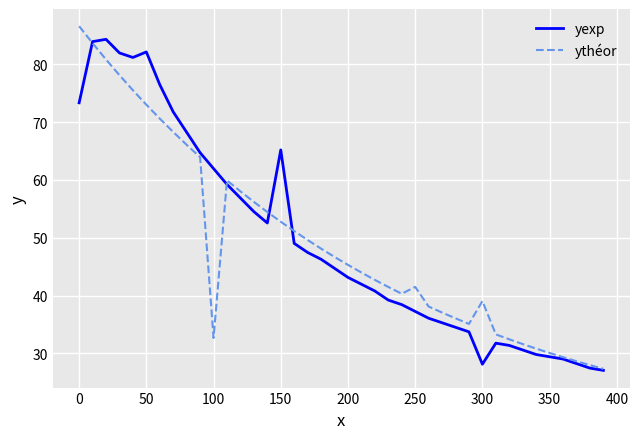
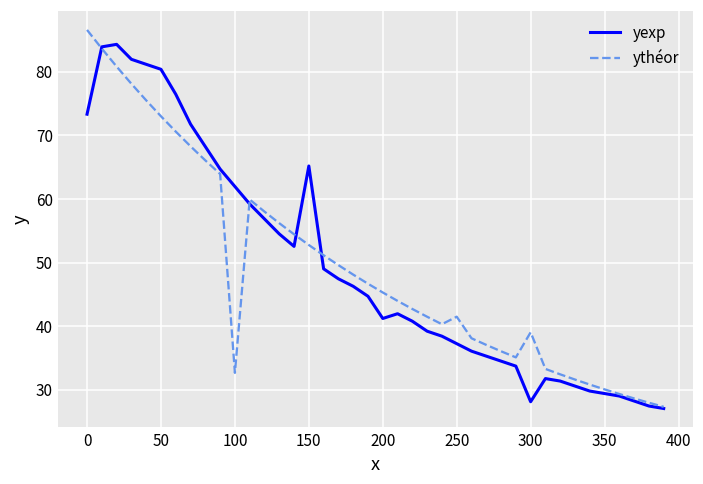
yexp, 50: 82 -> 80
yexp, 200: 43 -> 41
